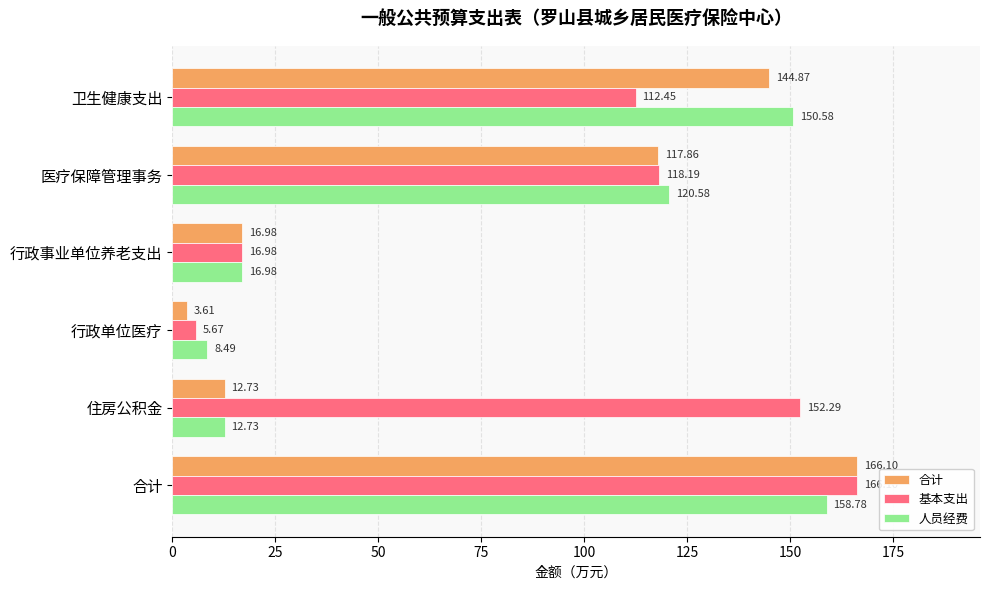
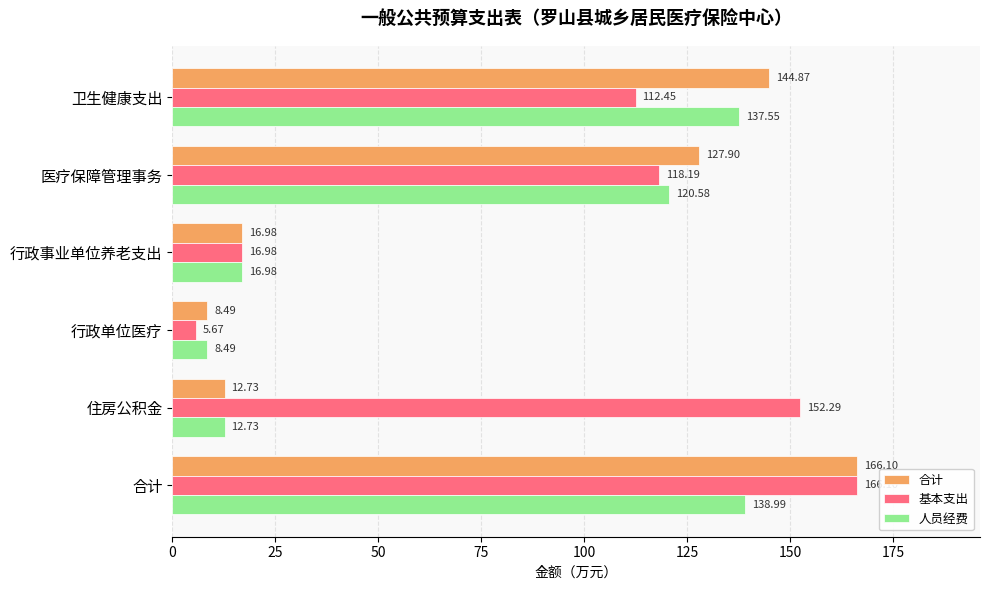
人员经费, 卫生健康支出: 150.58 -> 137.55
合计, 医疗保障管理事务: 117.86 -> 127.90
合计, 行政单位医疗: 3.61 -> 8.49
人员经费, 合计: 158.78 -> 138.99
